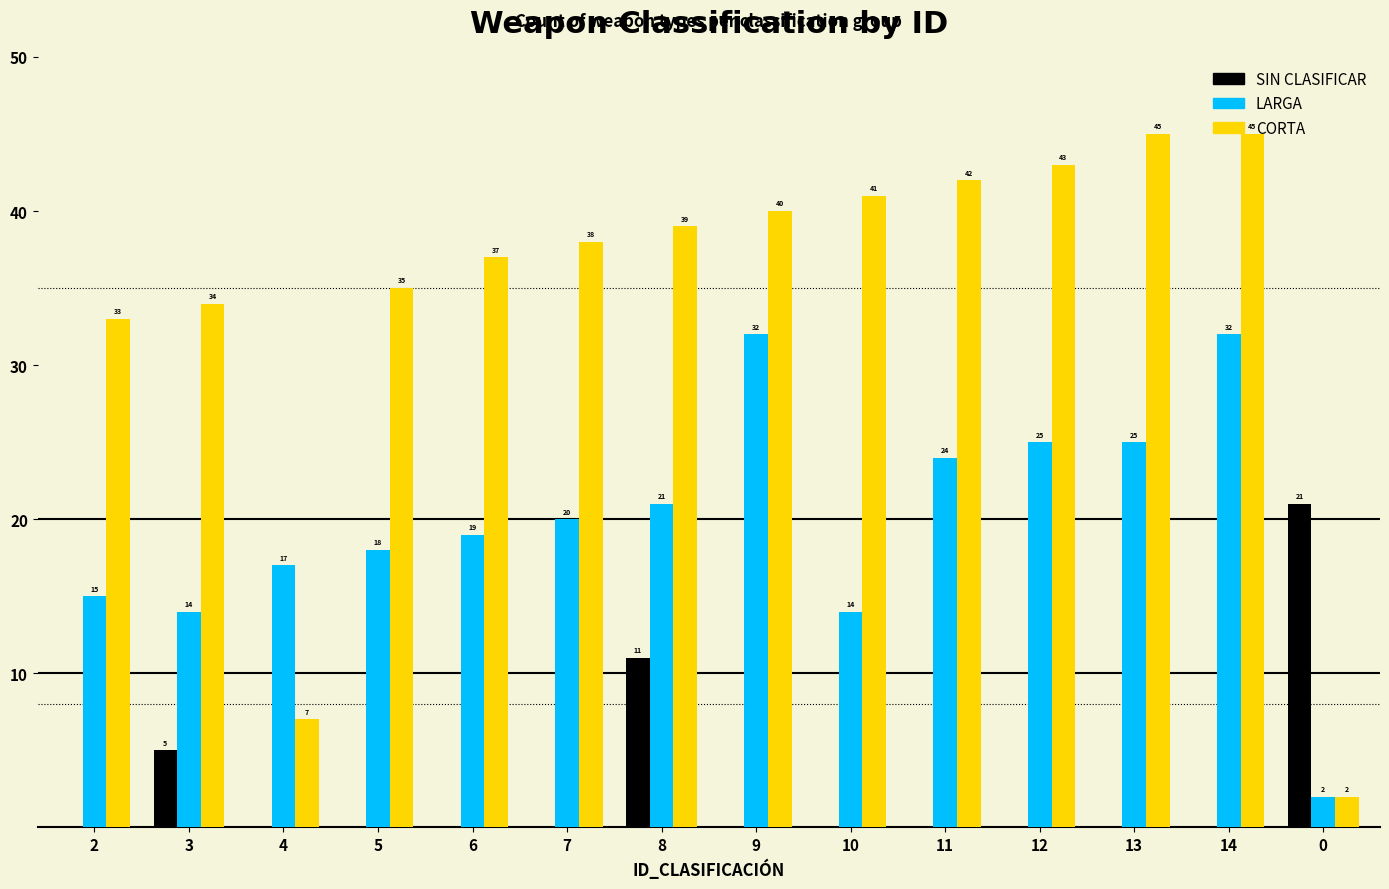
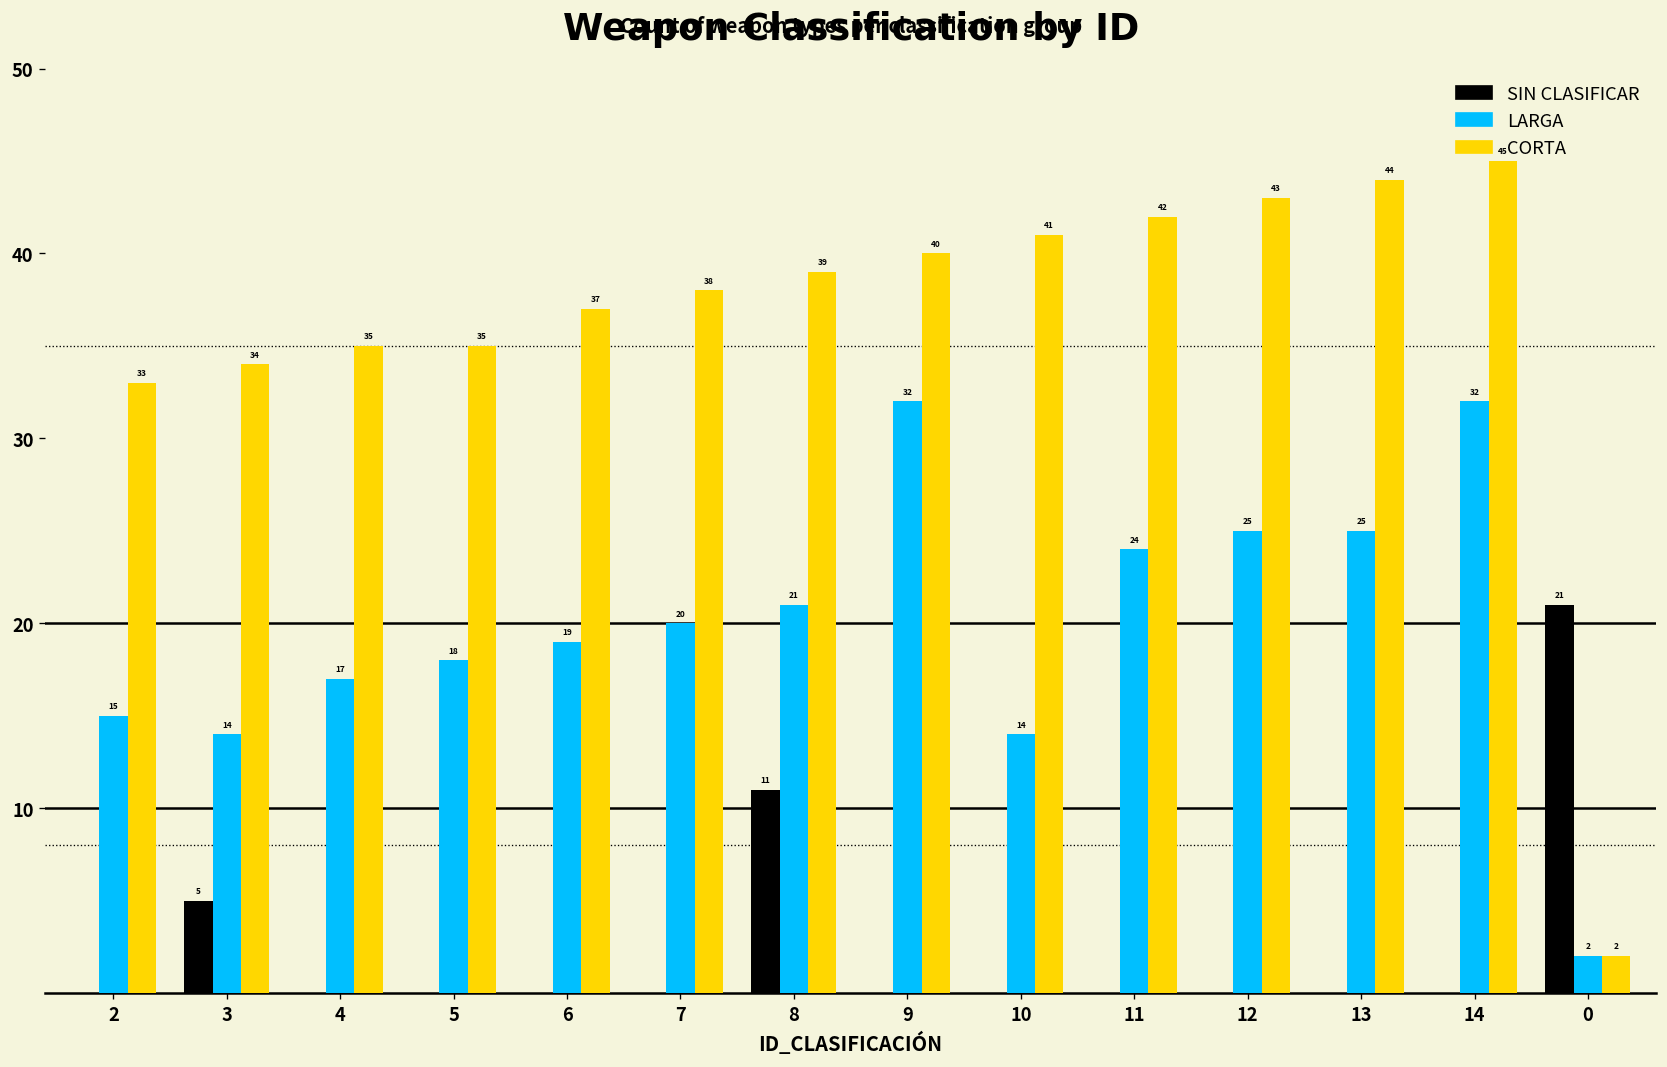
CORTA, 4: 7 -> 35
CORTA, 13: 45 -> 44
